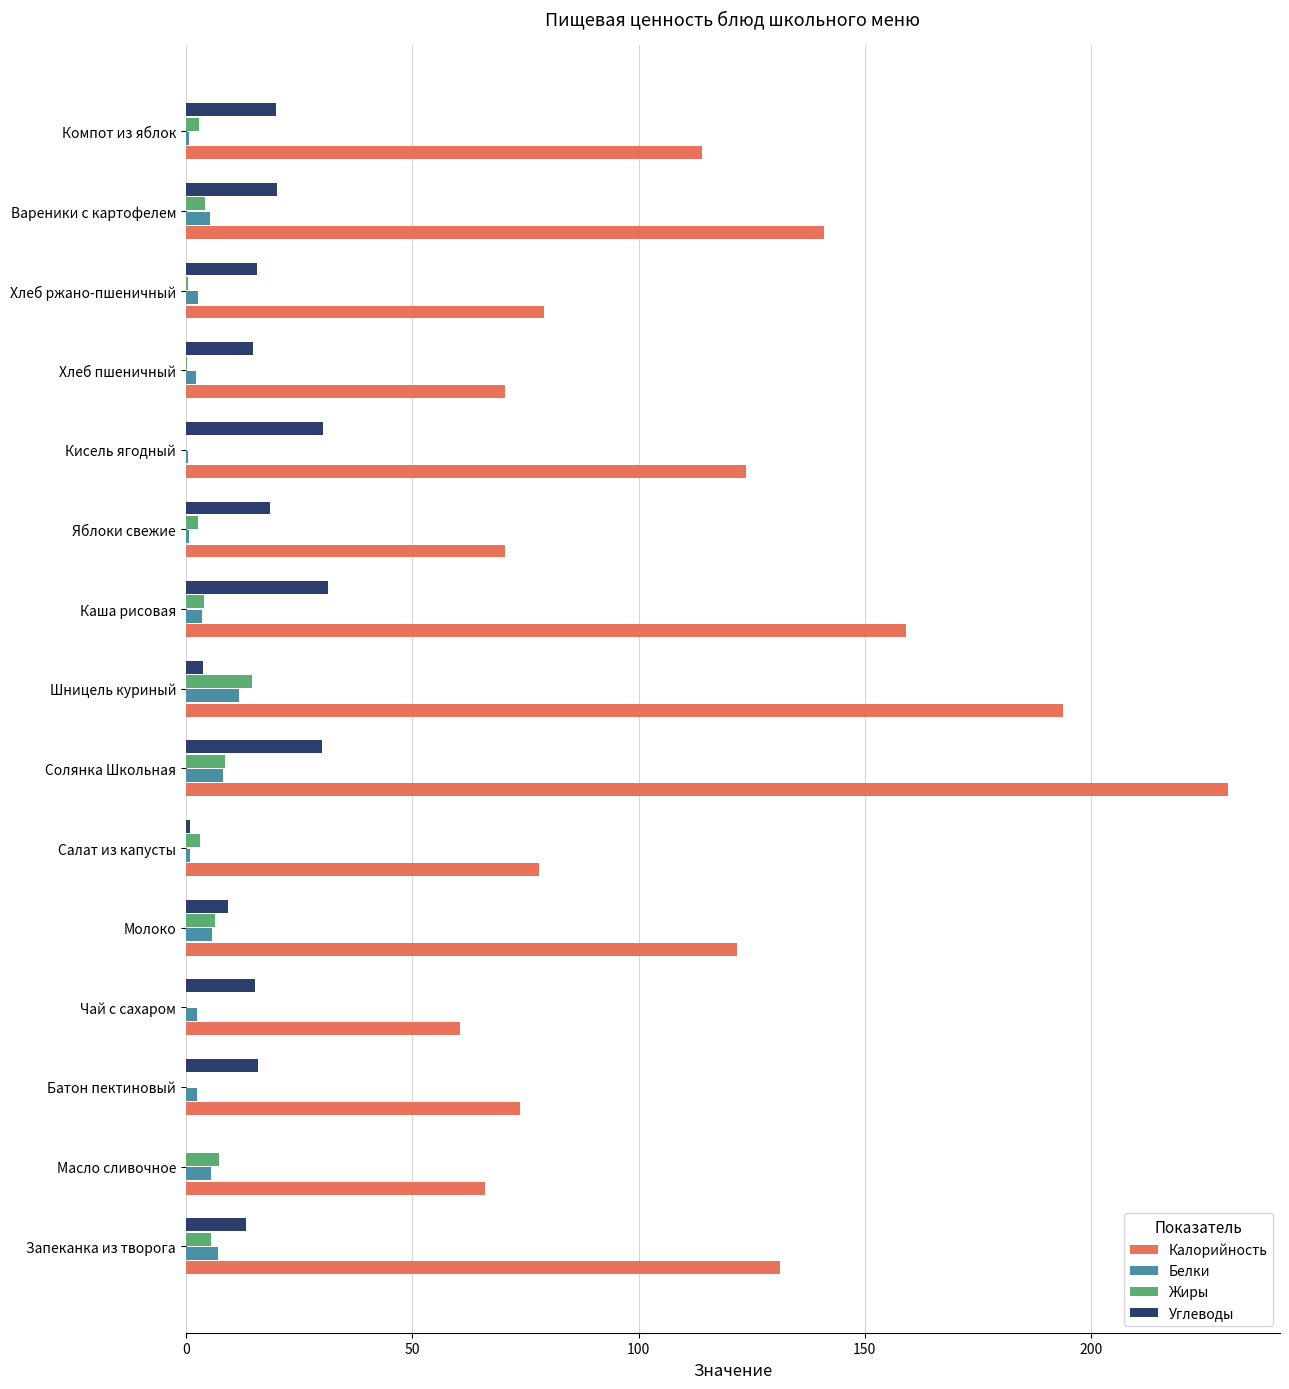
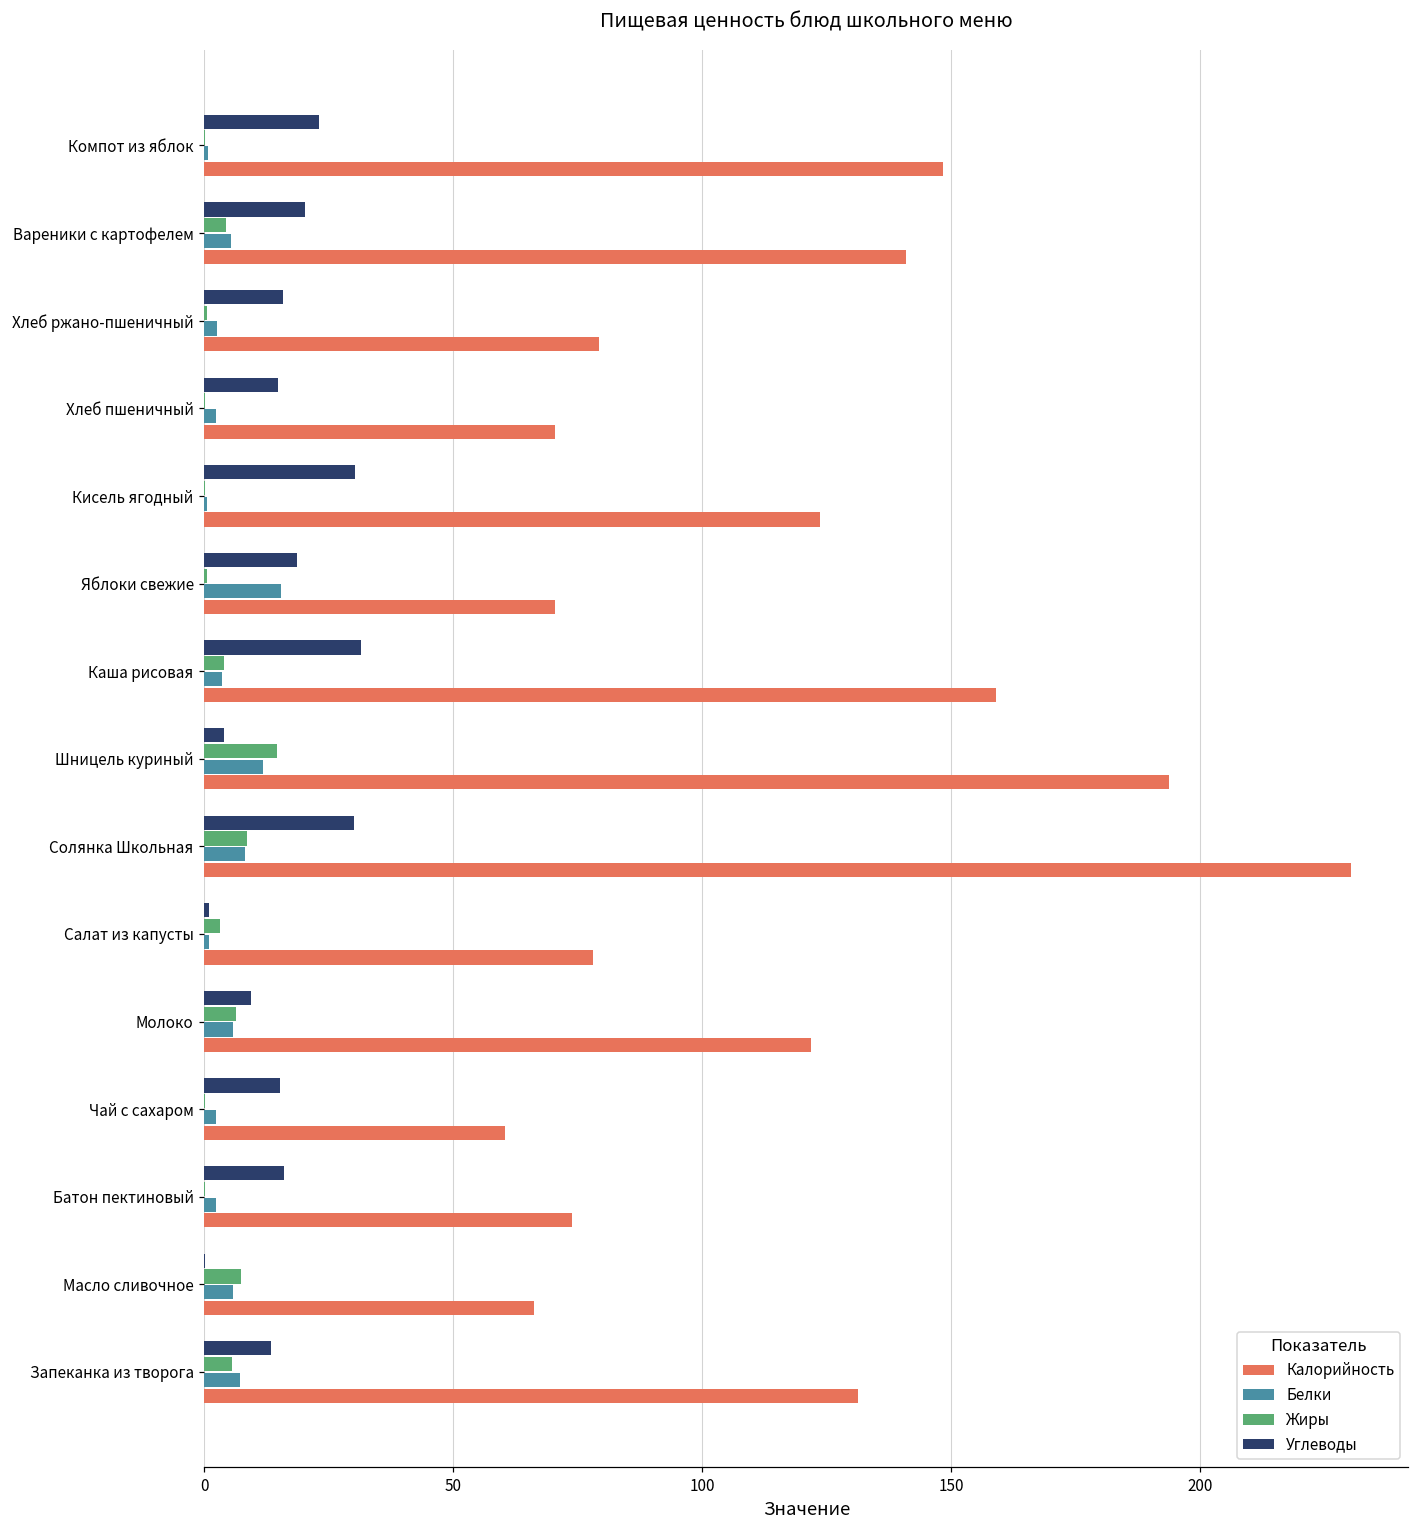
Углеводы, Компот из яблок: 20 -> 23
Жиры, Компот из яблок: 3 -> 0
Калорийность, Компот из яблок: 114 -> 148
Жиры, Яблоки свежие: 3 -> 1
Белки, Яблоки свежие: 1 -> 15
